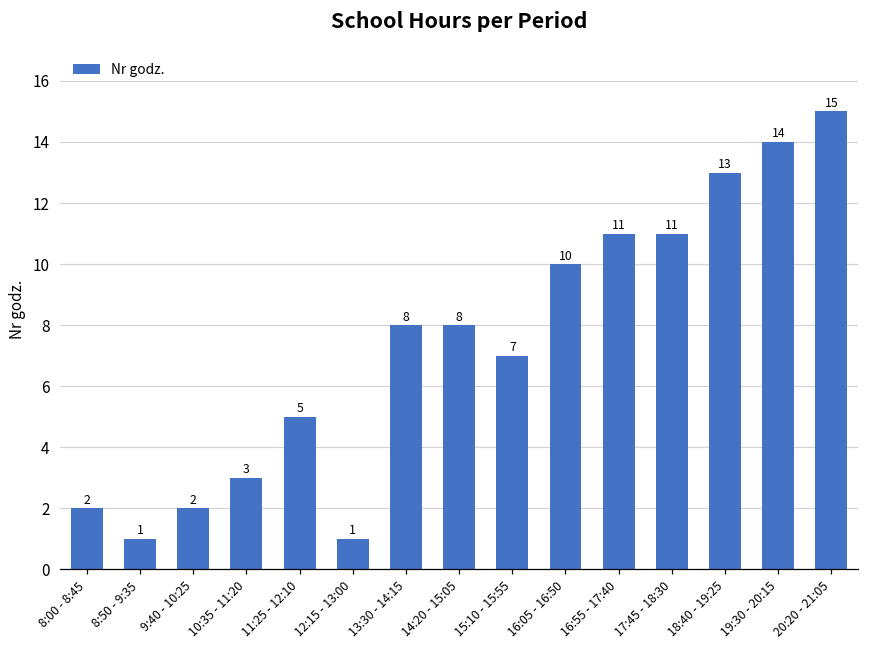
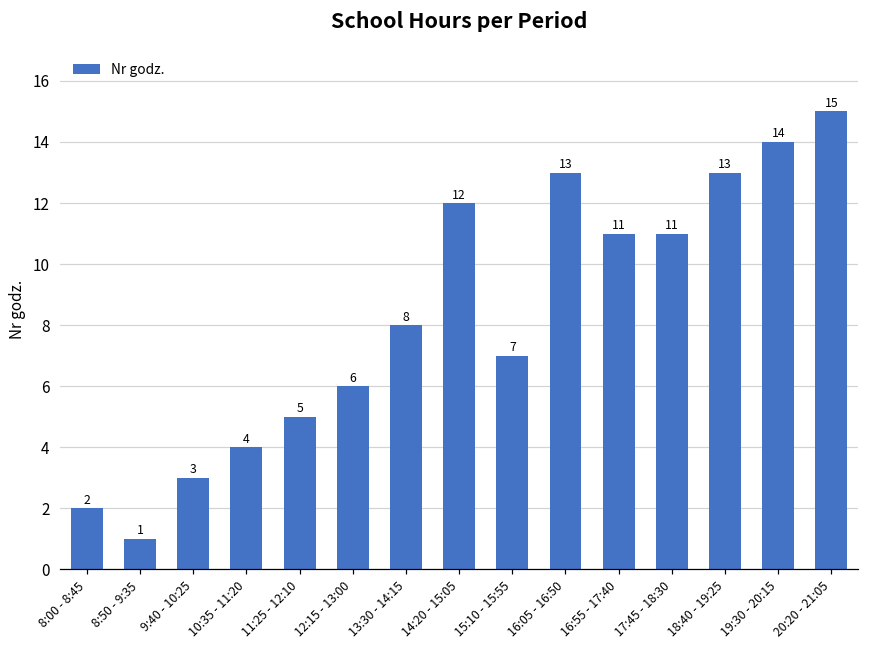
9:40 - 10:25: 2 -> 3
10:35 - 11:20: 3 -> 4
12:15 - 13:00: 1 -> 6
14:20 - 15:05: 8 -> 12
16:05 - 16:50: 10 -> 13
